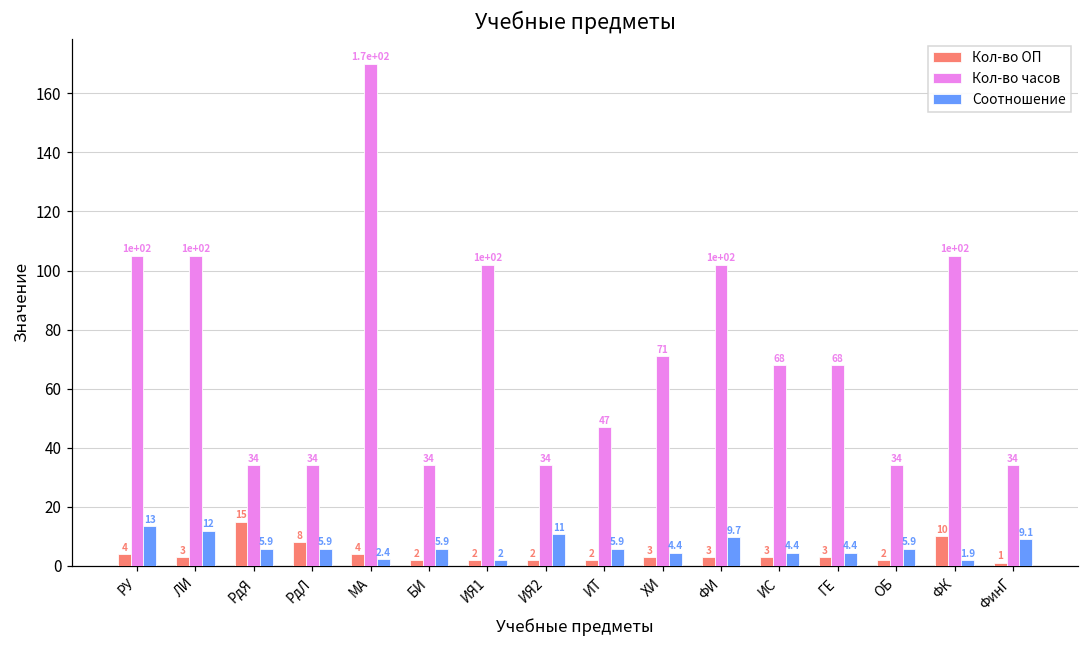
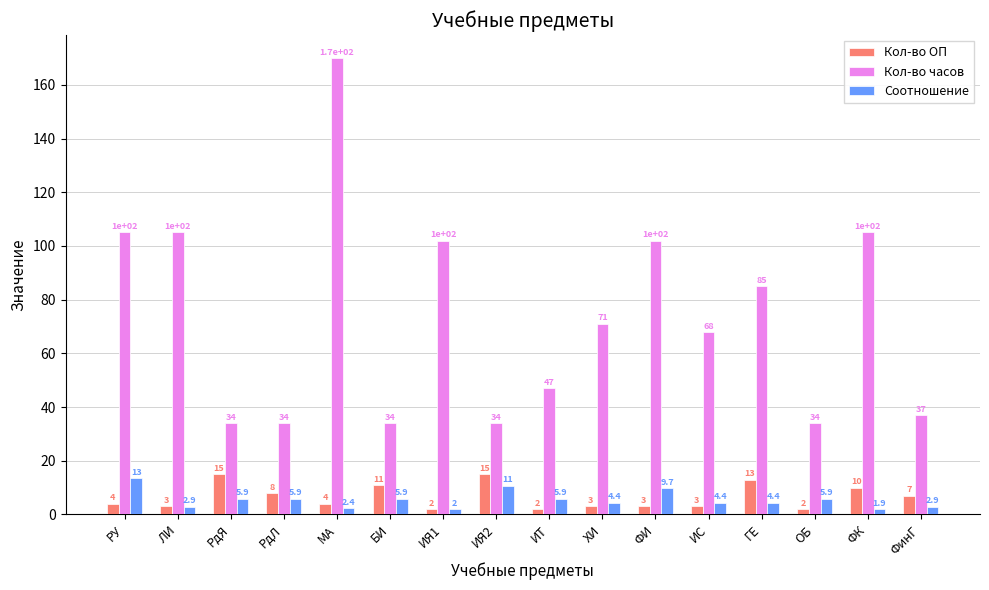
Соотношение, ЛИ: 12 -> 2.9
Кол-во ОП, БИ: 2 -> 11
Кол-во ОП, ИЯ2: 2 -> 15
Кол-во ОП, ГЕ: 3 -> 13
Кол-во часов, ГЕ: 68 -> 85
Кол-во ОП, ФинГ: 1 -> 7
Кол-во часов, ФинГ: 34 -> 37
Соотношение, ФинГ: 9.1 -> 2.9
